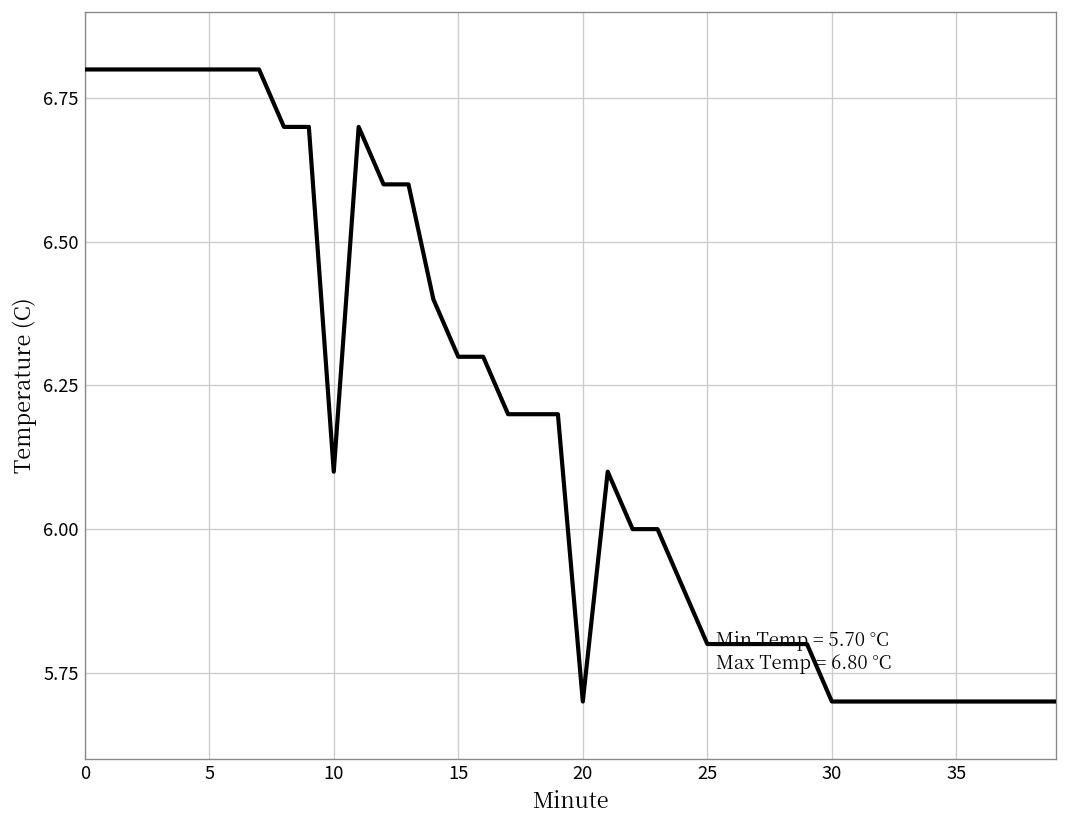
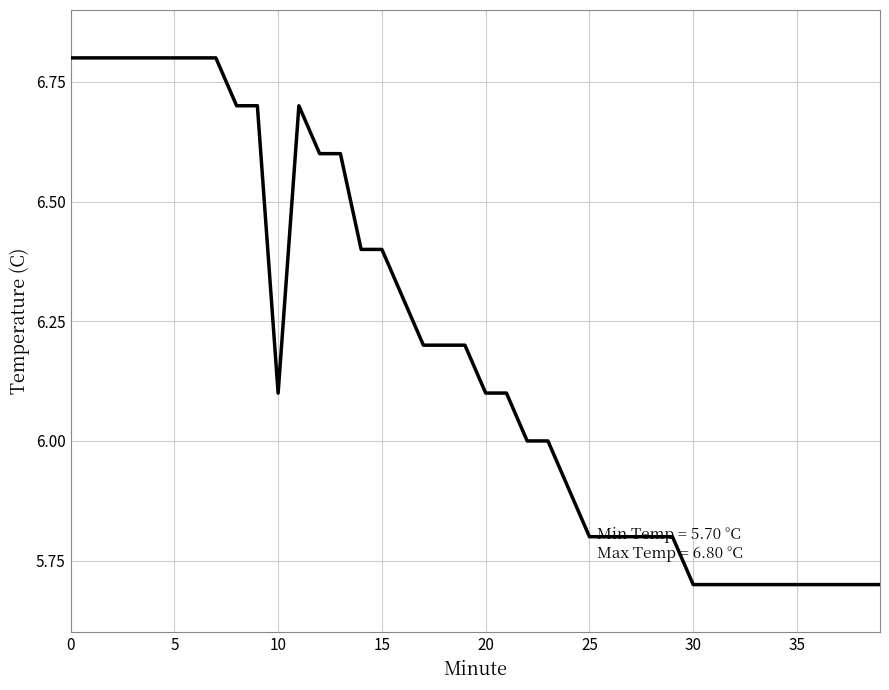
15: 6.3 -> 6.4
20: 5.7 -> 6.1
